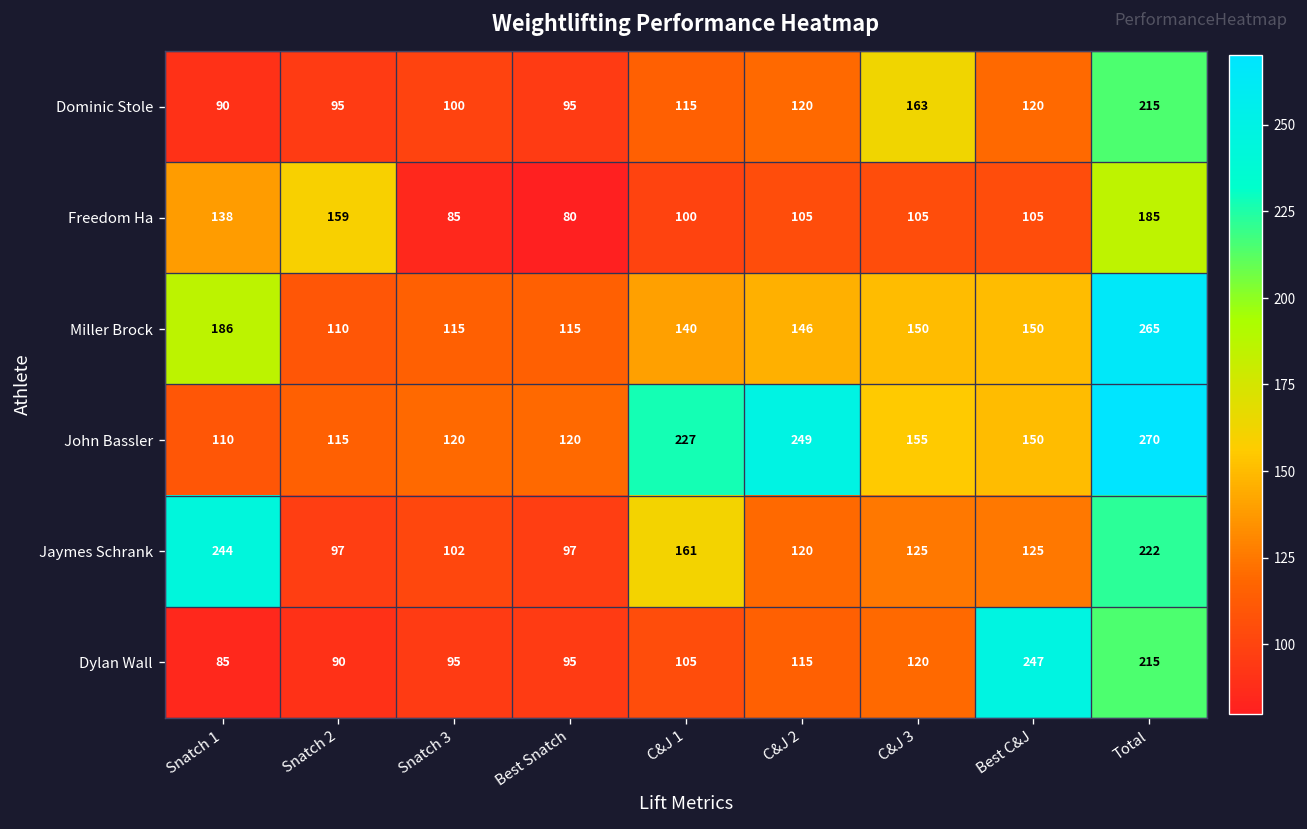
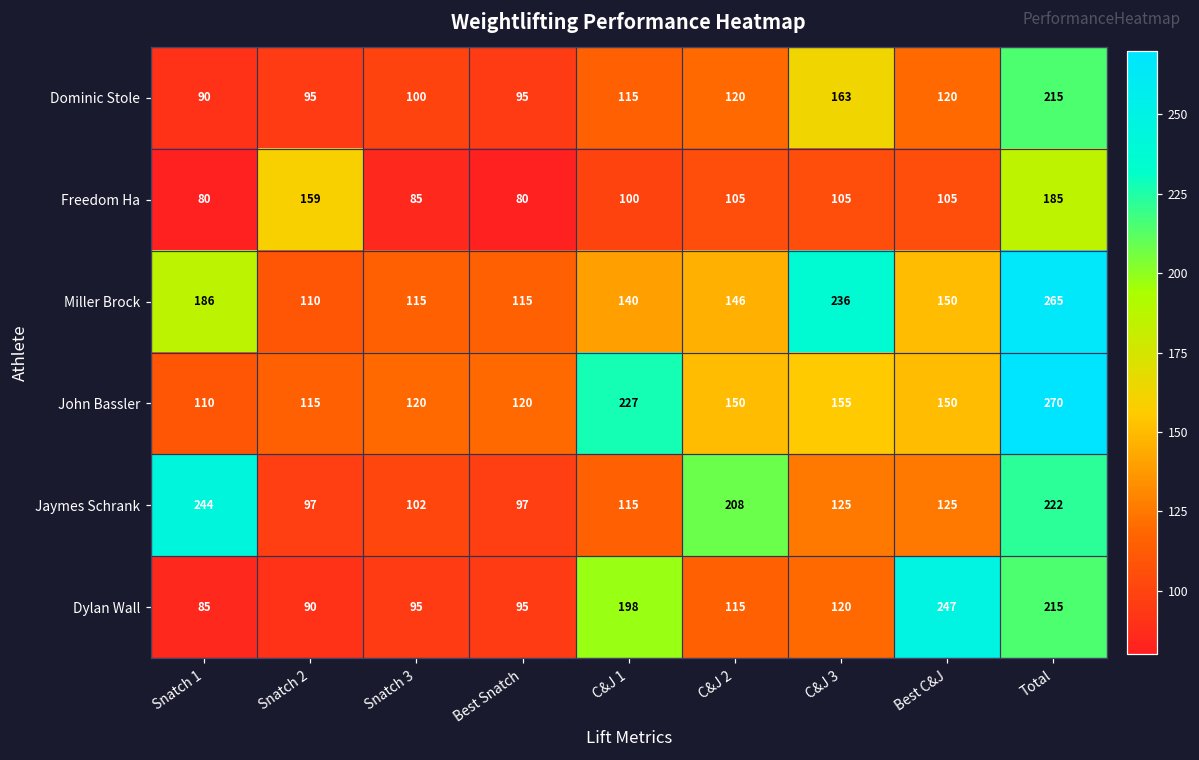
Freedom Ha, Snatch 1: 138 -> 80
Miller Brock, C&J 3: 150 -> 236
John Bassler, C&J 2: 249 -> 150
Jaymes Schrank, C&J 1: 161 -> 115
Jaymes Schrank, C&J 2: 120 -> 208
Dylan Wall, C&J 1: 105 -> 198
